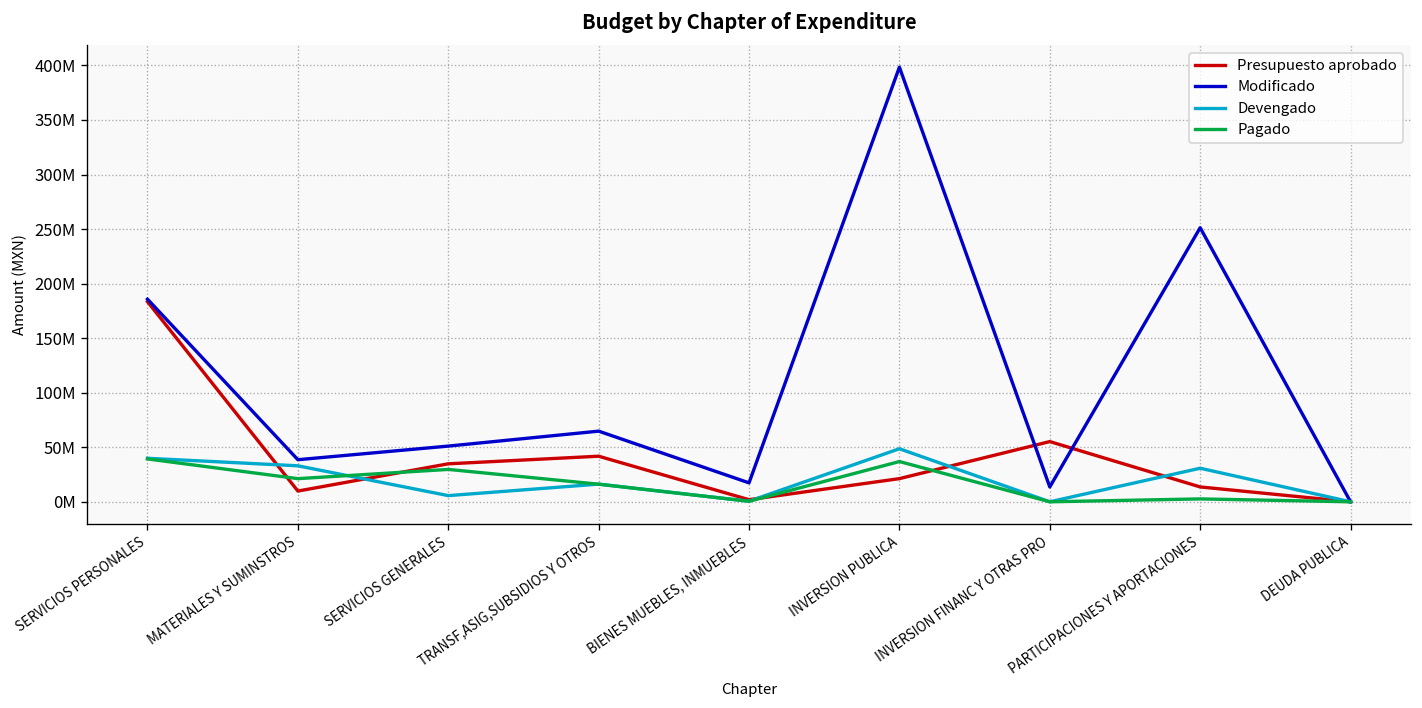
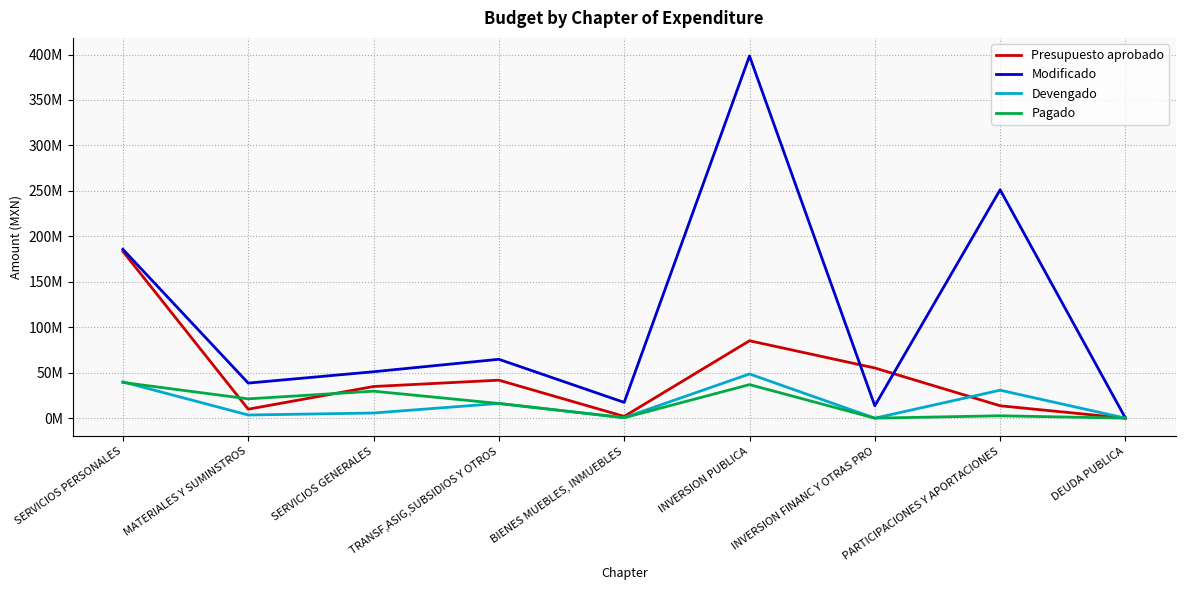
Devengado, MATERIALES Y SUMINSTROS: 30000000 -> 0
Presupuesto aprobado, INVERSION PUBLICA: 20000000 -> 90000000
